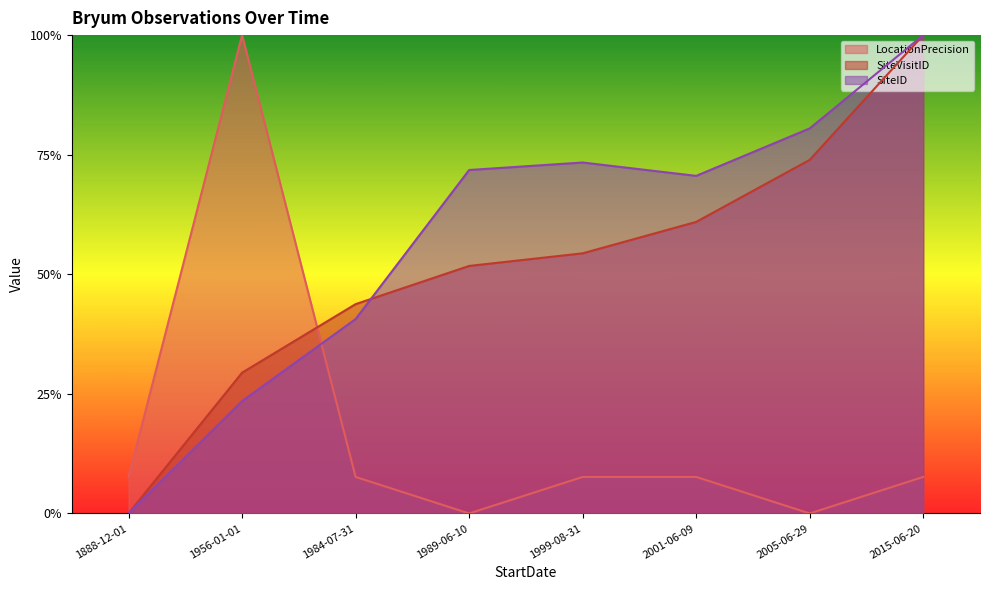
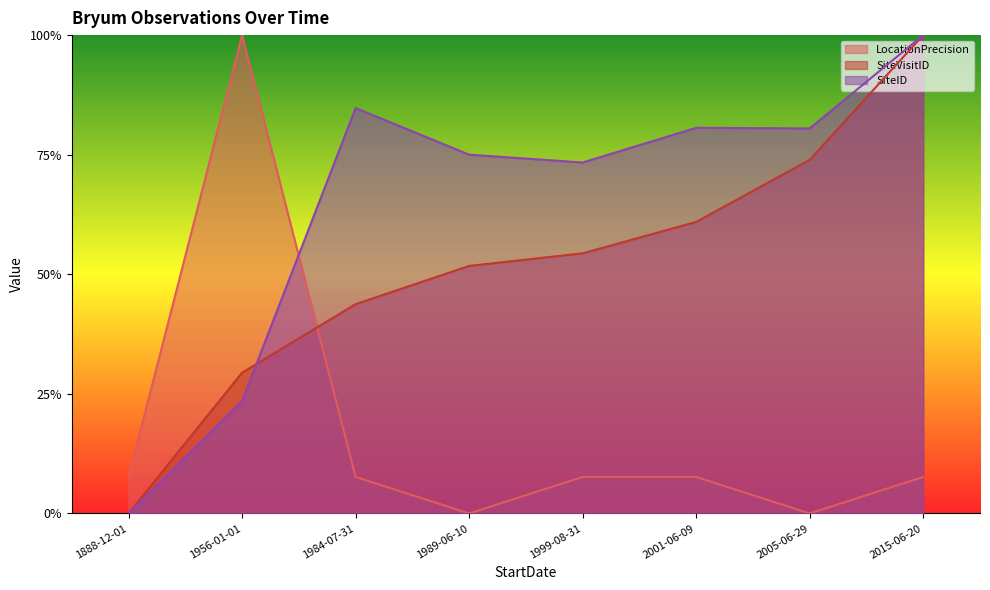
SiteID, 1984-07-31: 41% -> 85%
SiteID, 1989-06-10: 72% -> 75%
SiteID, 2001-06-09: 71% -> 81%
